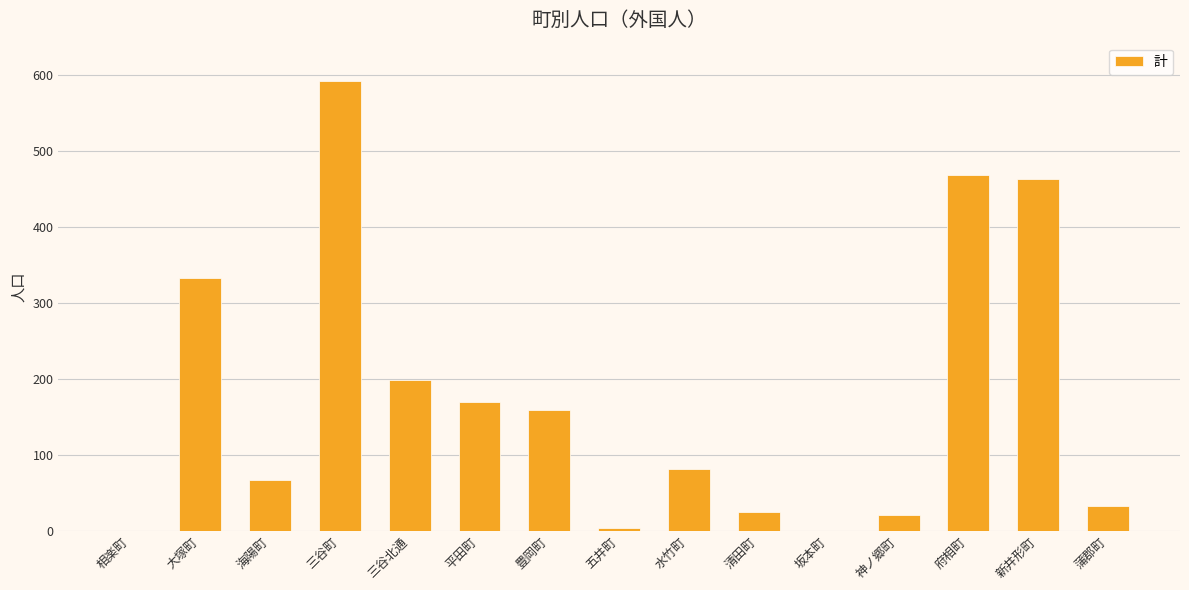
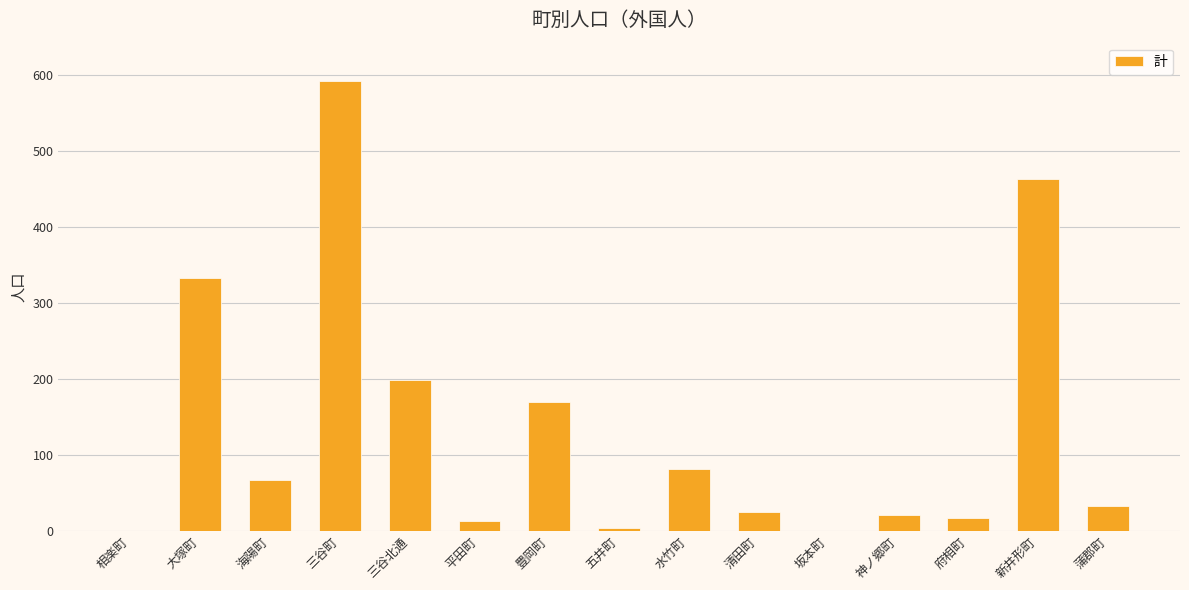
平田町: 170 -> 10
豊岡町: 160 -> 170
府相町: 470 -> 20
